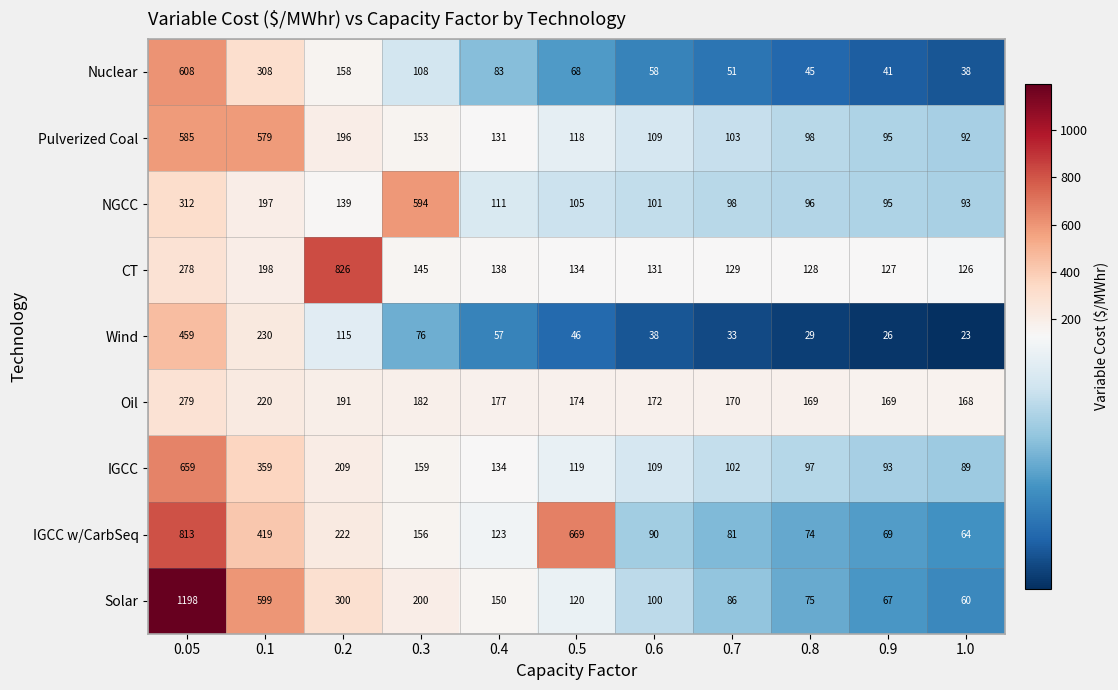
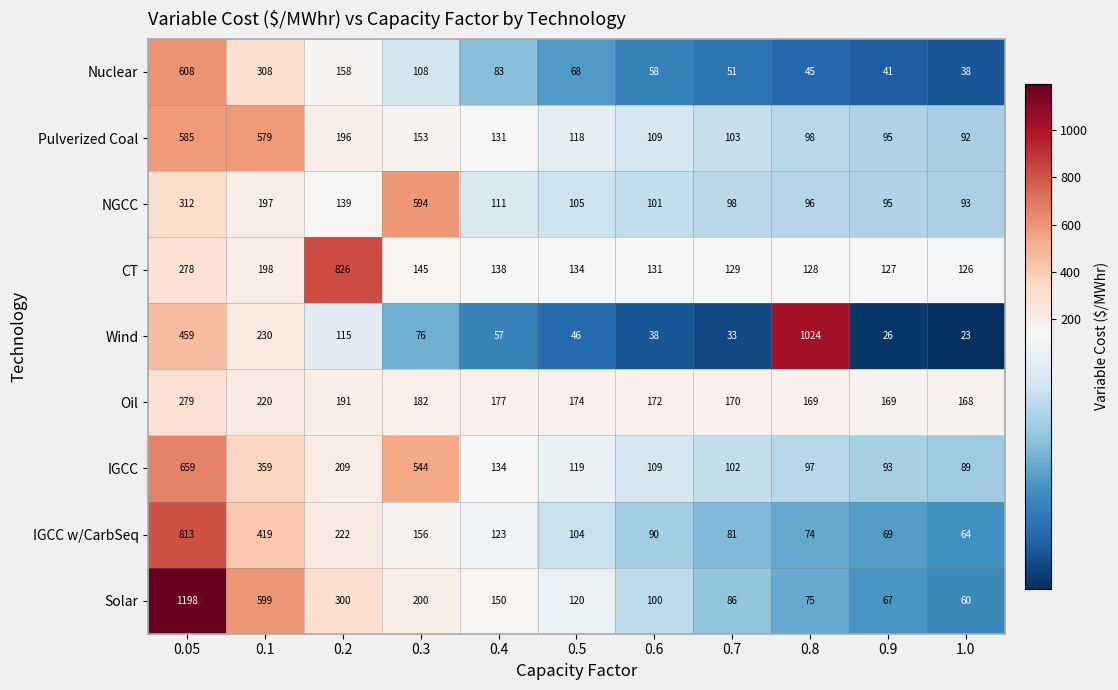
Wind, 0.8: 29 -> 1024
IGCC, 0.3: 159 -> 544
IGCC w/CarbSeq, 0.5: 669 -> 104
